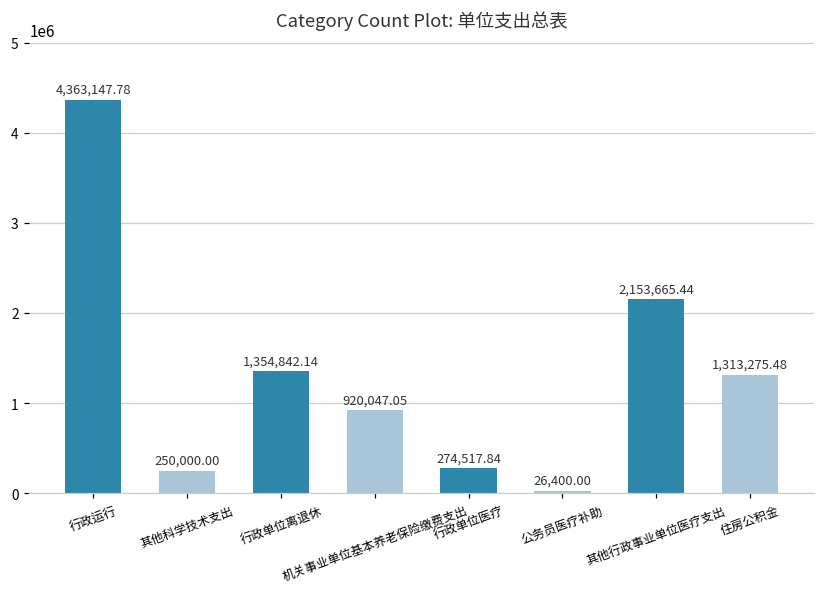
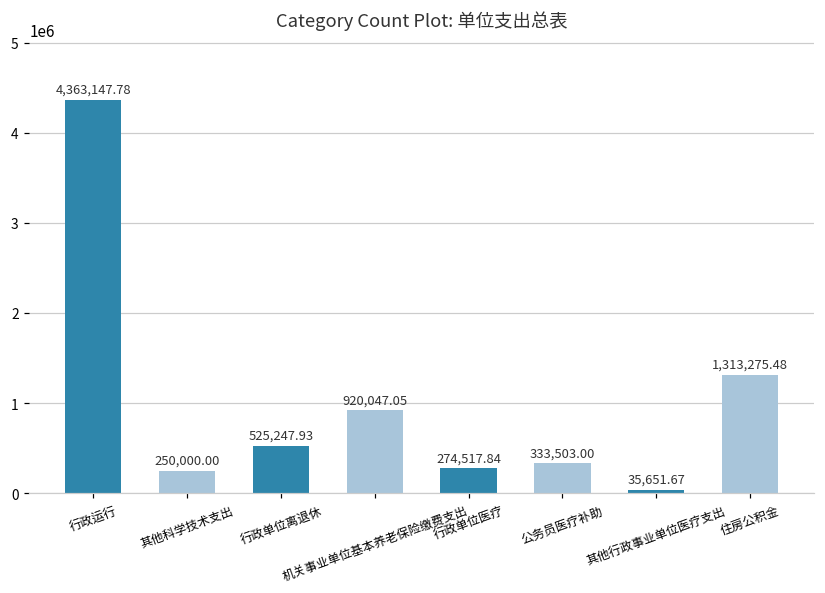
行政单位离退休: 1,354,842.14 -> 525,247.93
公务员医疗补助: 26,400.00 -> 333,503.00
其他行政事业单位医疗支出: 2,153,665.44 -> 35,651.67
